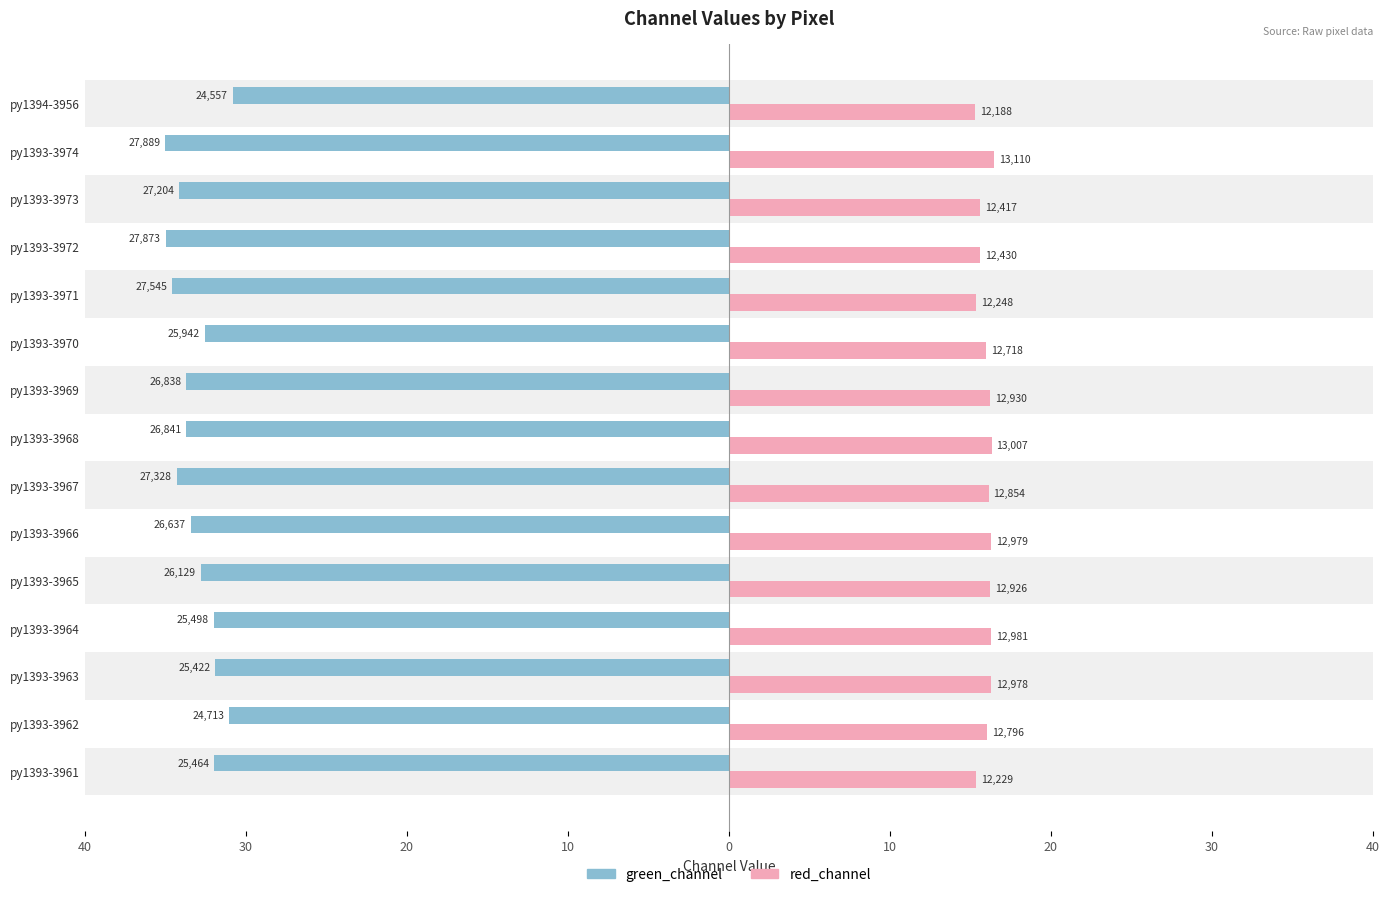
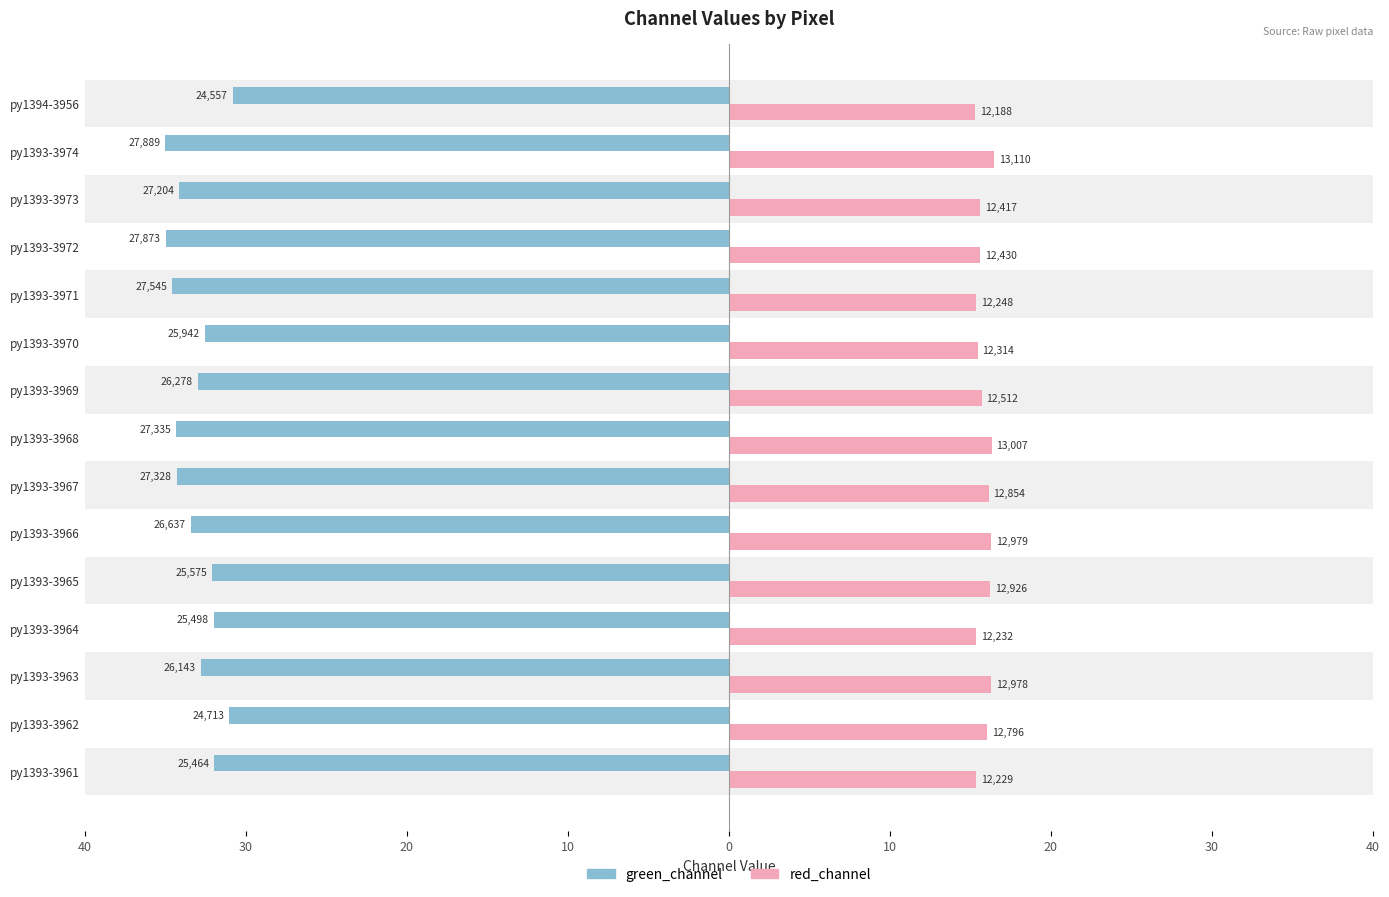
red_channel, py1393-3970: 12,718 -> 12,314
green_channel, py1393-3969: 26,838 -> 26,278
red_channel, py1393-3969: 12,930 -> 12,512
green_channel, py1393-3968: 26,841 -> 27,335
green_channel, py1393-3965: 26,129 -> 25,575
red_channel, py1393-3964: 12,981 -> 12,232
green_channel, py1393-3963: 25,422 -> 26,143
